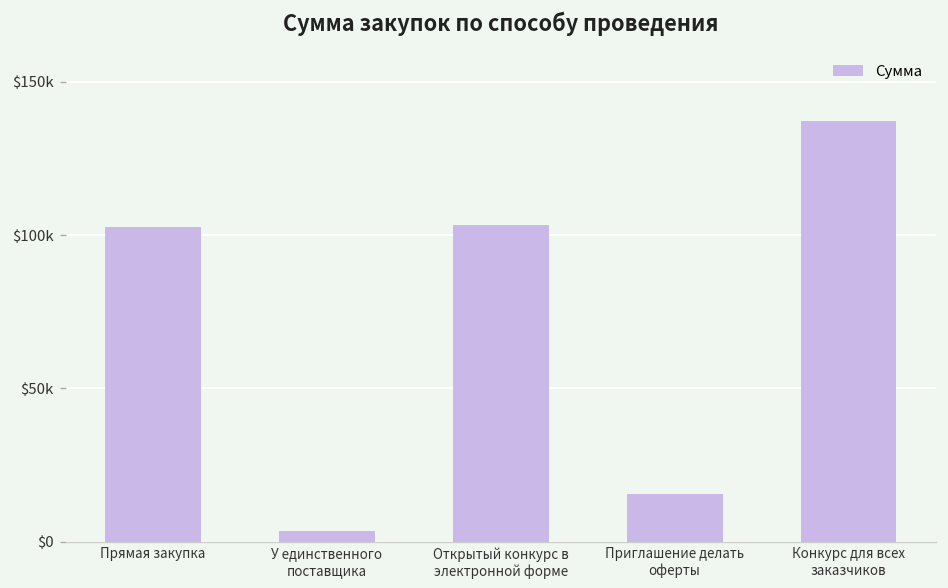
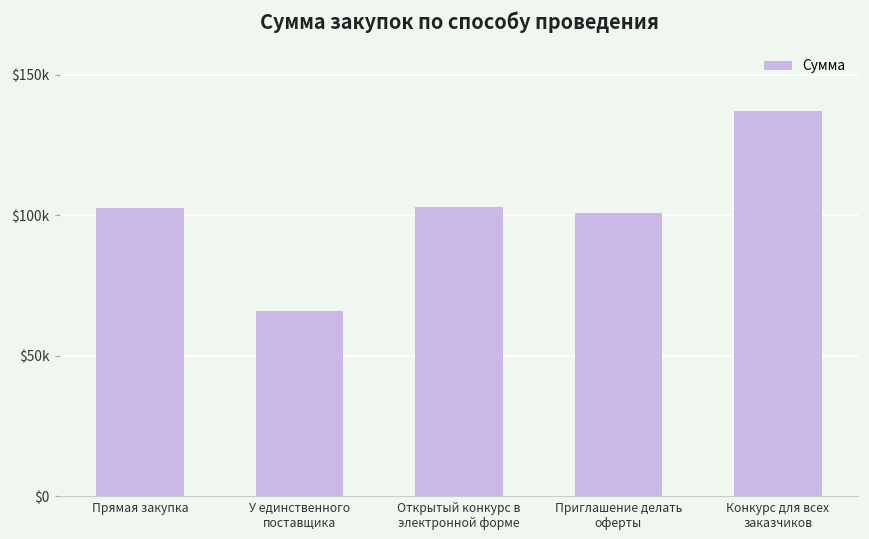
У единственного поставщика: $3000 -> $66000
Приглашение делать оферты: $16000 -> $101000
